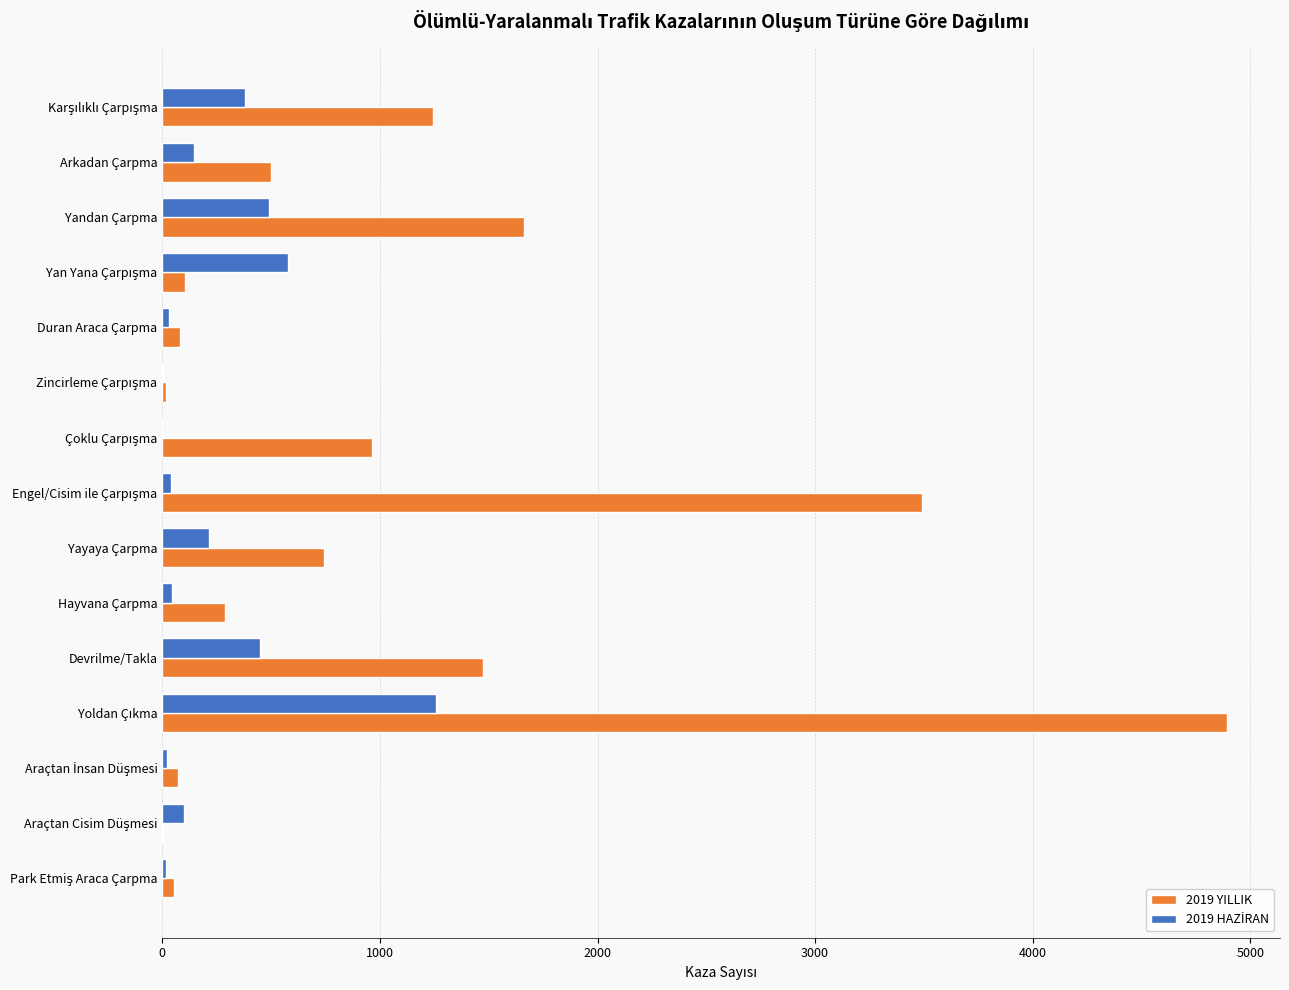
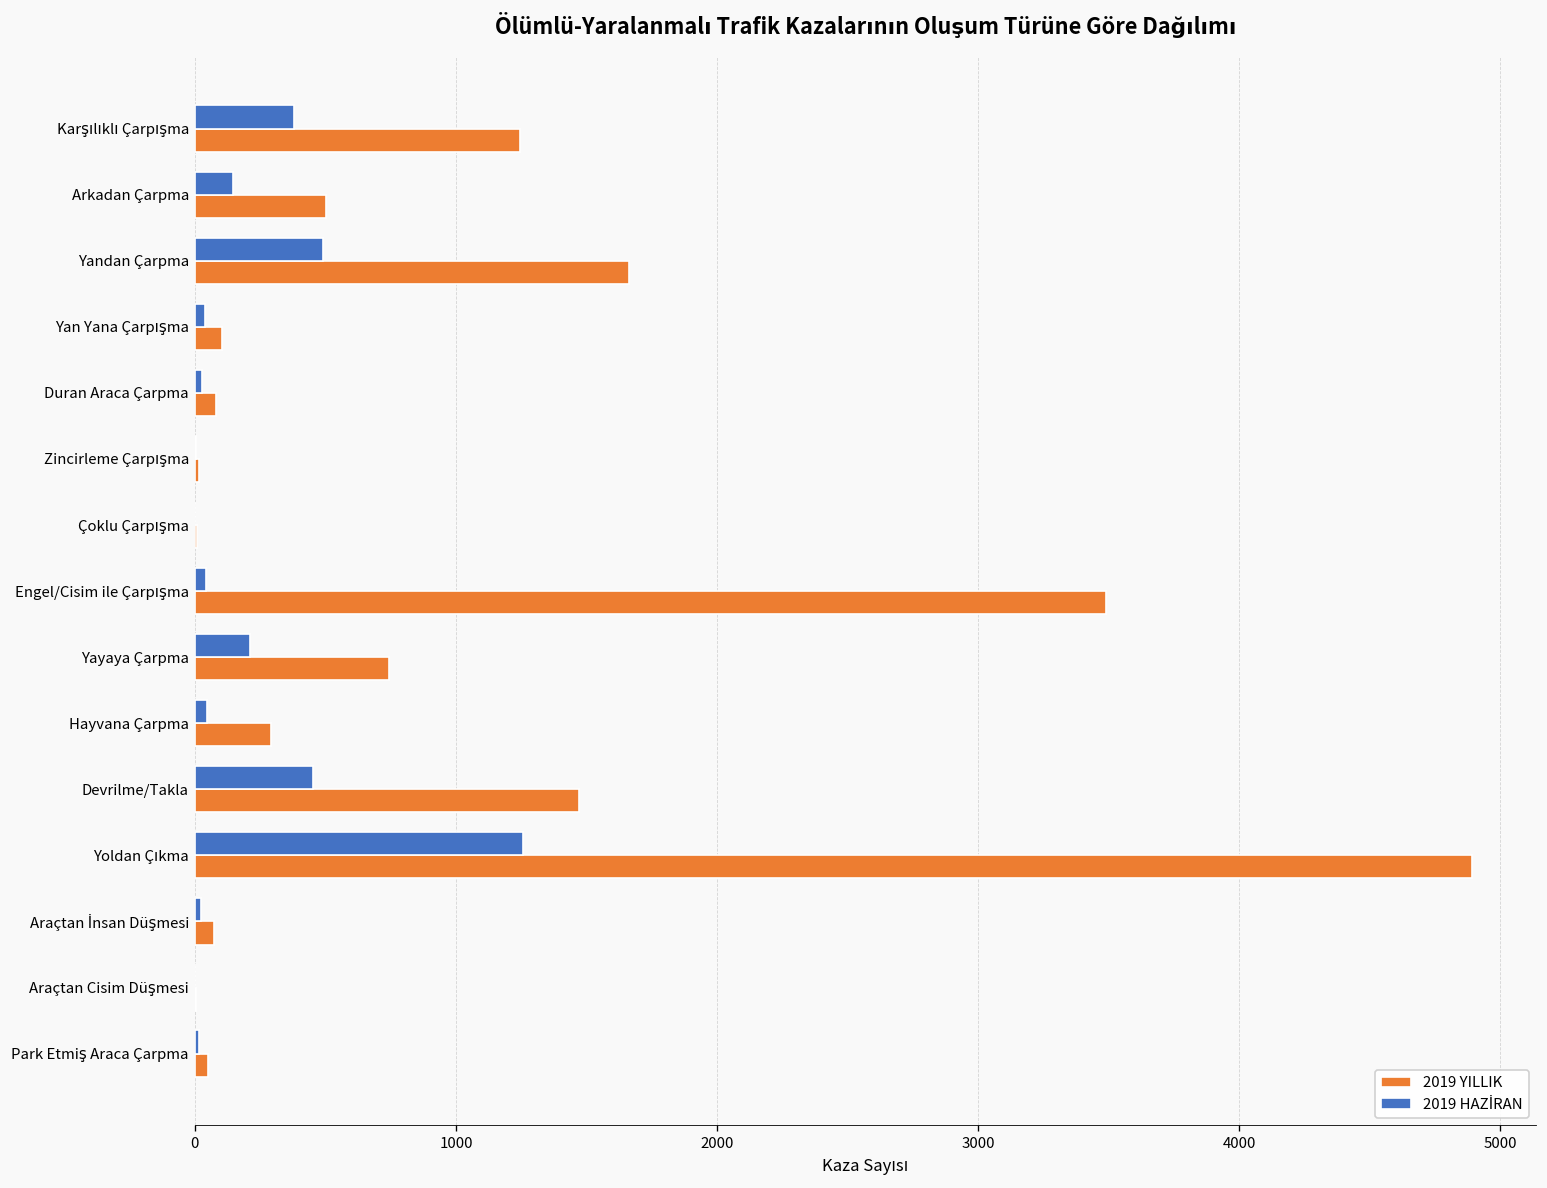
2019 HAZİRAN, Yan Yana Çarpışma: 580 -> 40
2019 YILLIK, Çoklu Çarpışma: 960 -> 10
2019 HAZİRAN, Araçtan Cisim Düşmesi: 100 -> 0
